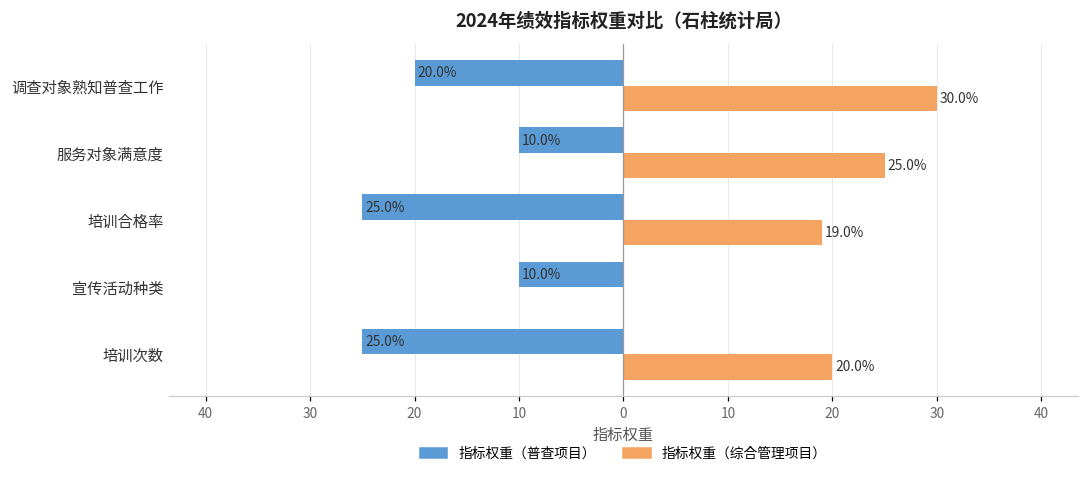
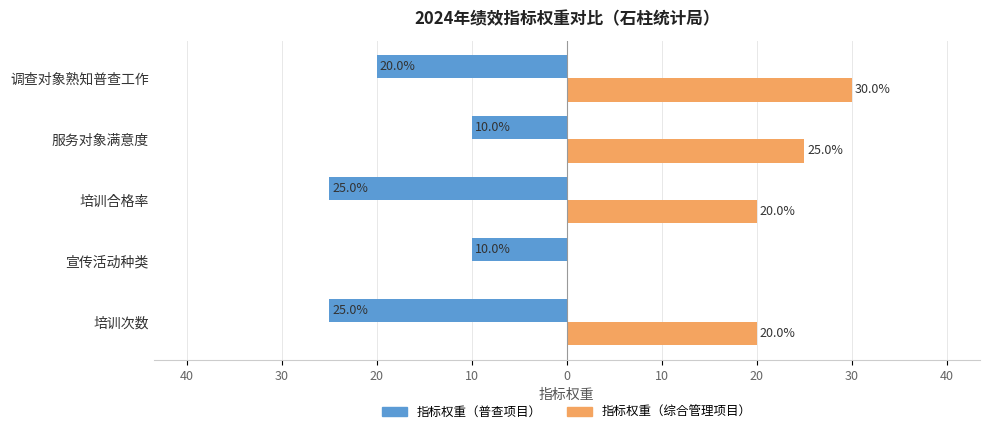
指标权重（综合管理项目）, 培训合格率: 19.0% -> 20.0%
